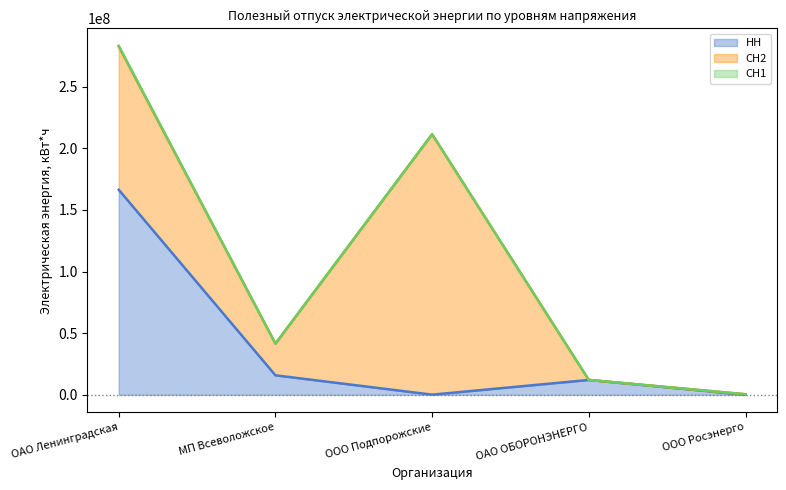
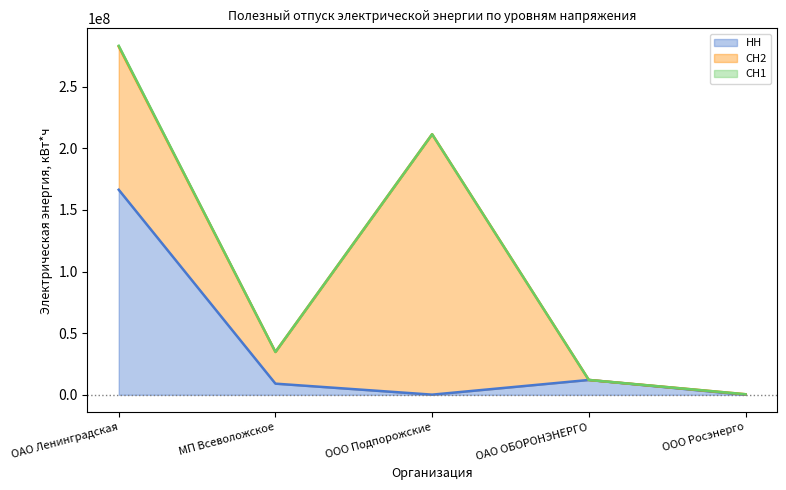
НН, МП Всеволожское: 16000000 -> 9000000
